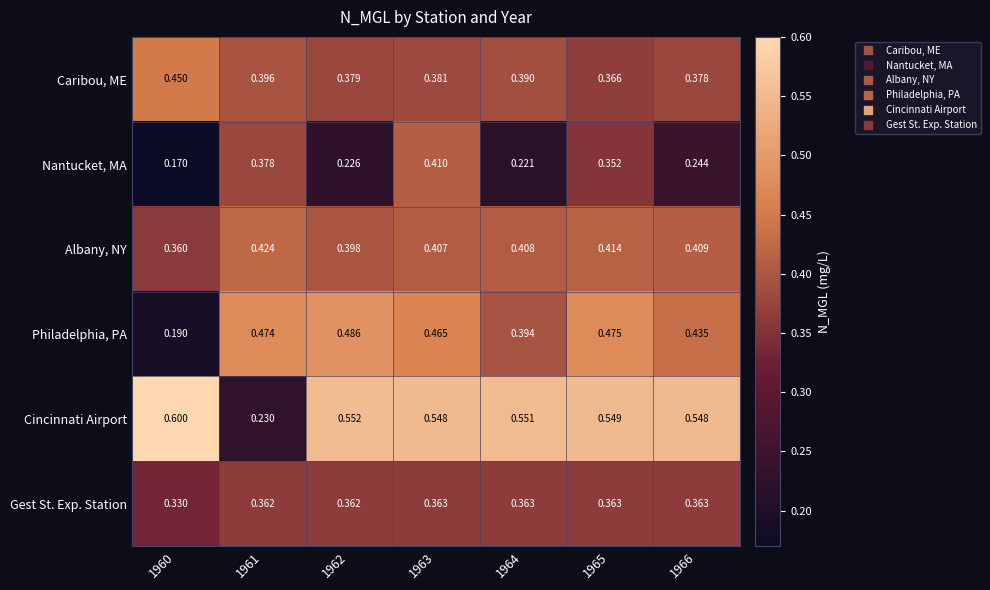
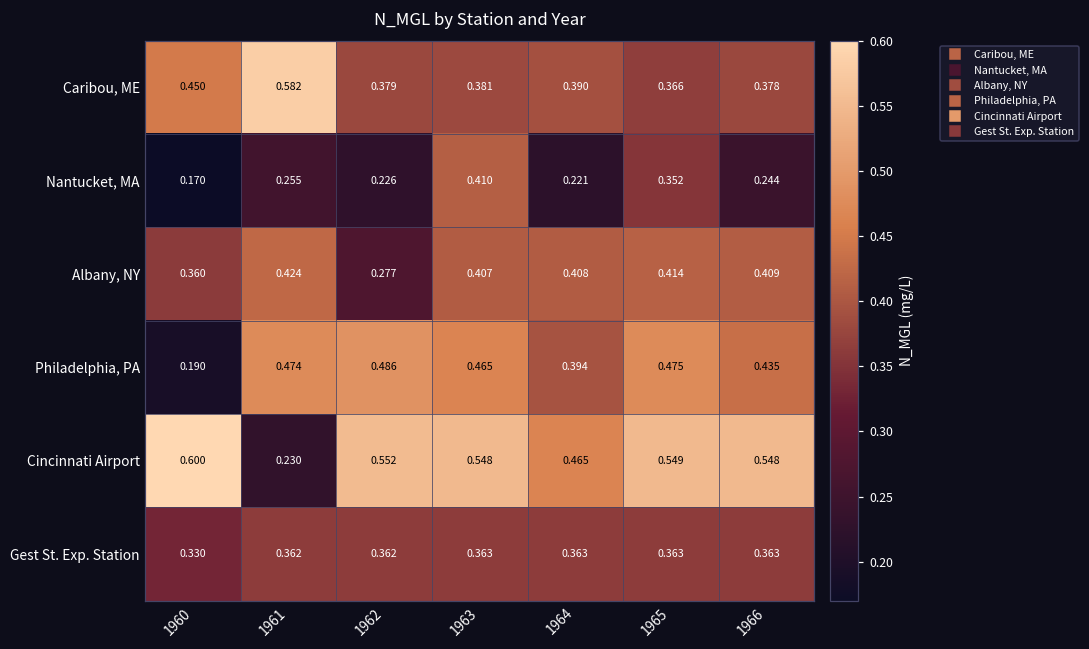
Caribou, ME, 1961: 0.396 -> 0.582
Nantucket, MA, 1961: 0.378 -> 0.255
Albany, NY, 1962: 0.398 -> 0.277
Cincinnati Airport, 1964: 0.551 -> 0.465
